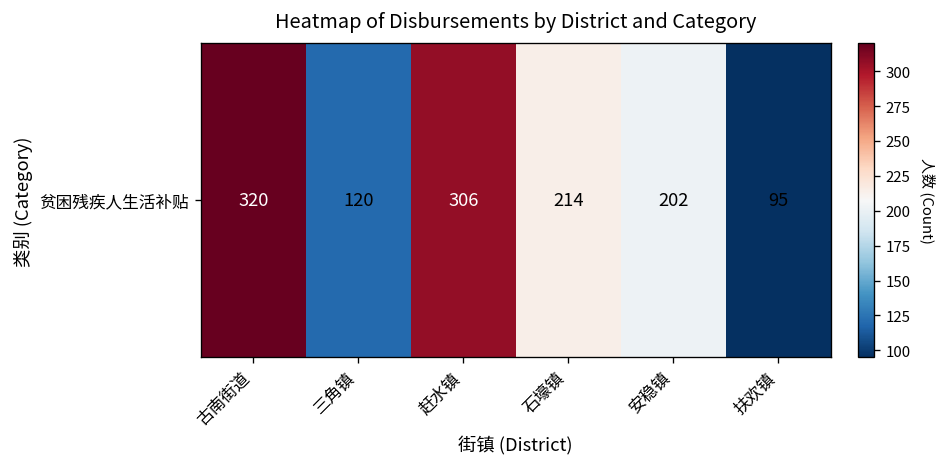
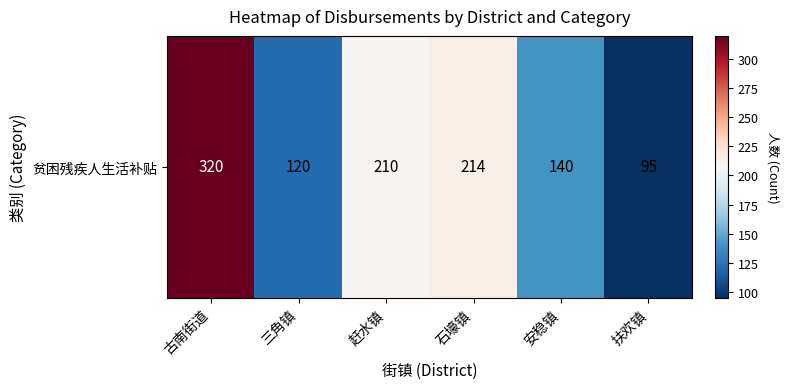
贫困残疾人生活补贴, 赶水镇: 306 -> 210
贫困残疾人生活补贴, 安稳镇: 202 -> 140
